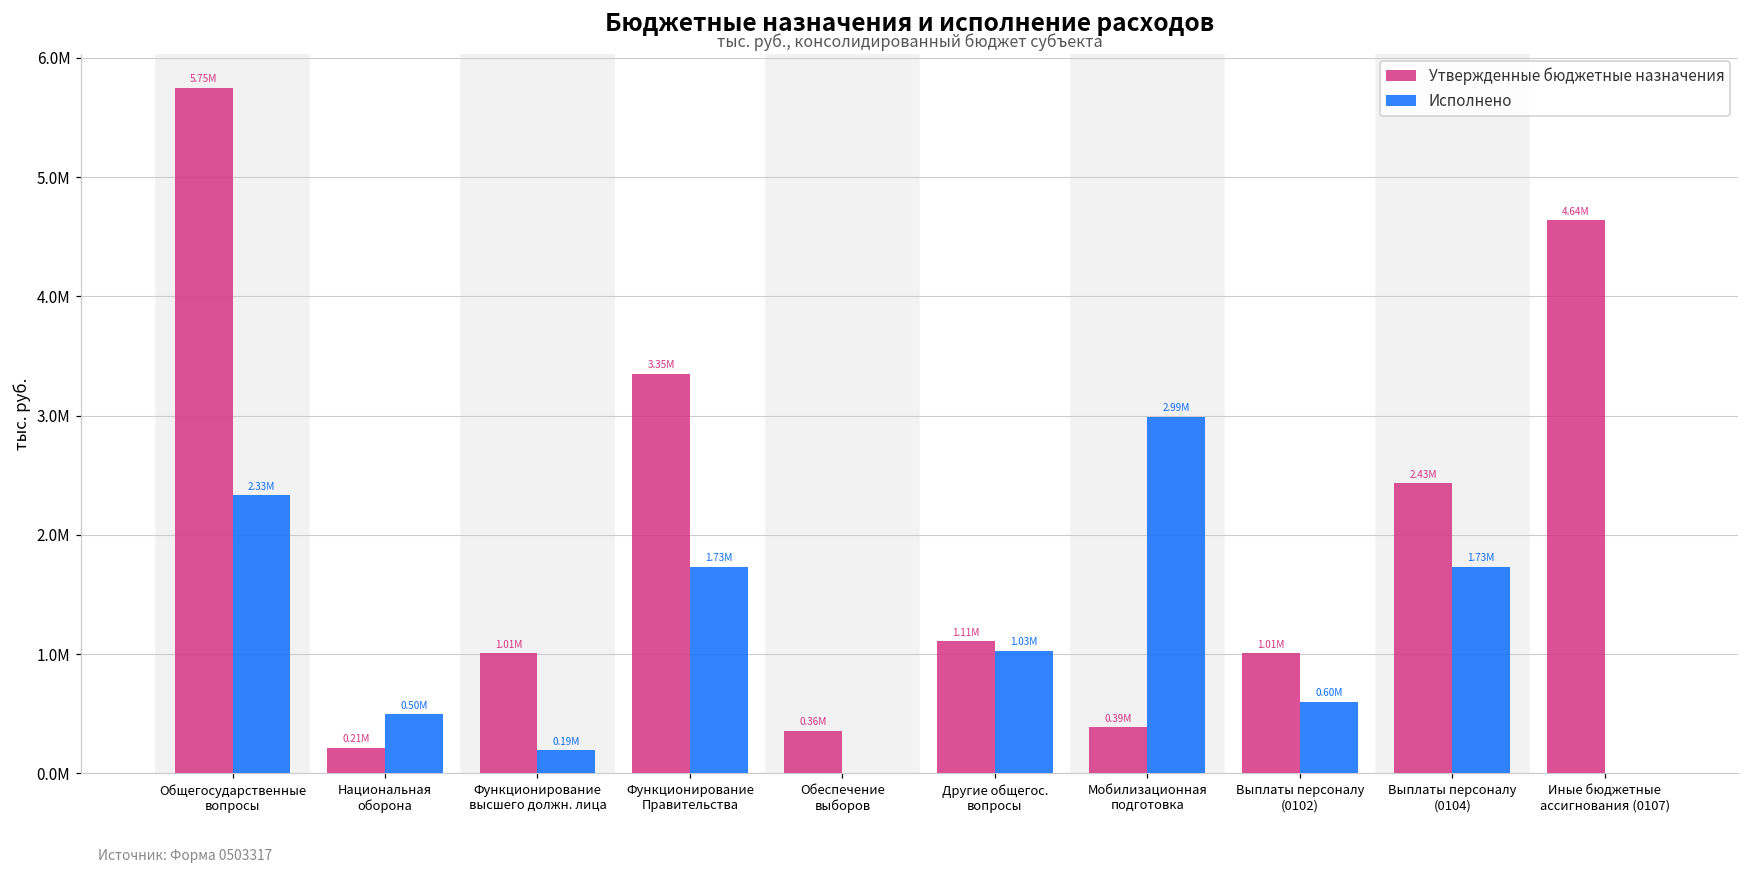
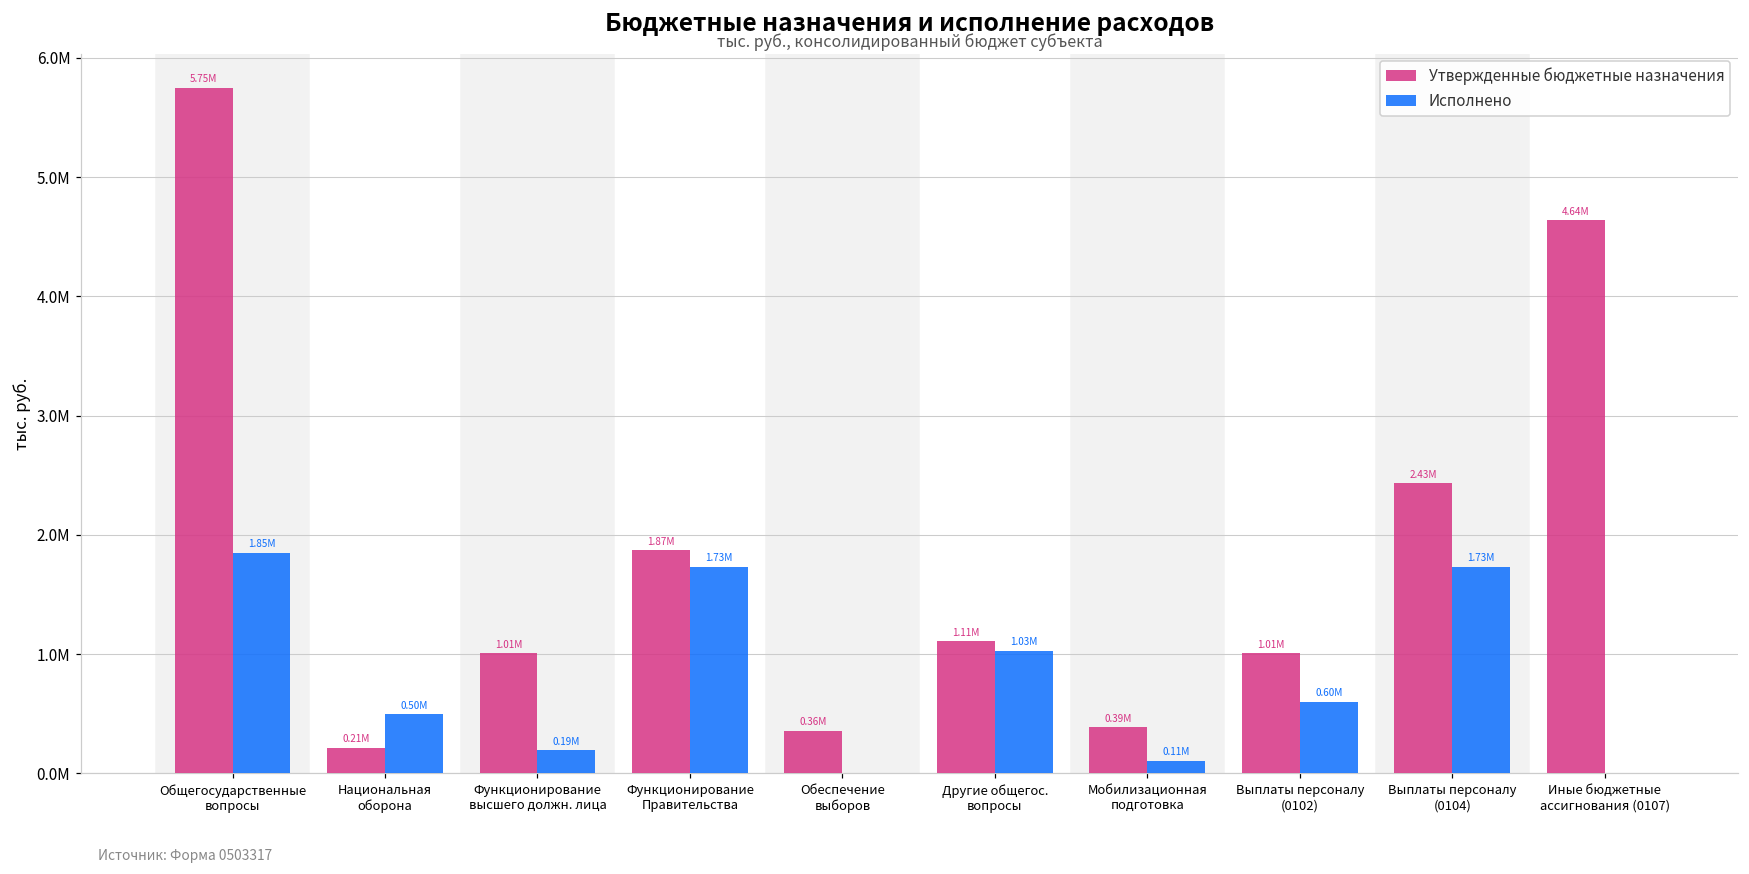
Исполнено, Общегосударственные вопросы: 2.33M -> 1.85M
Утвержденные бюджетные назначения, Функционирование Правительства: 3.35M -> 1.87M
Исполнено, Мобилизационная подготовка: 2.99M -> 0.11M
